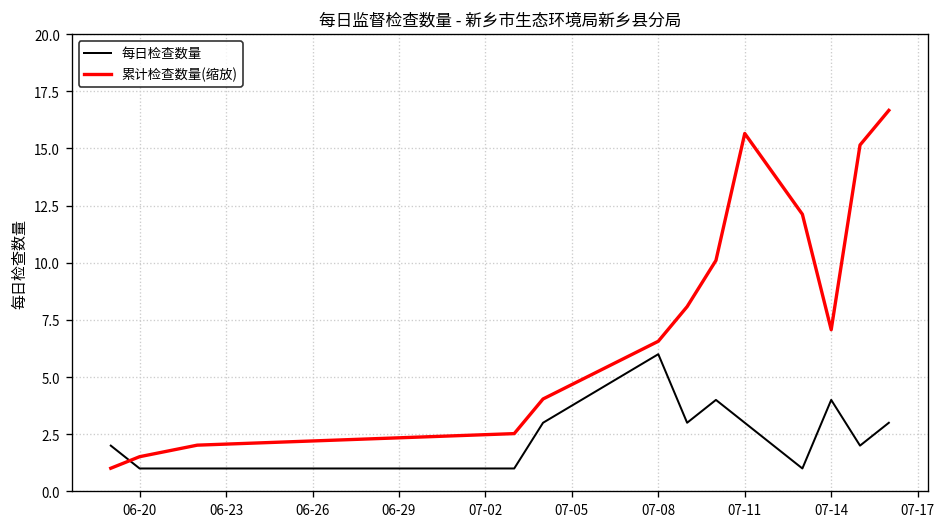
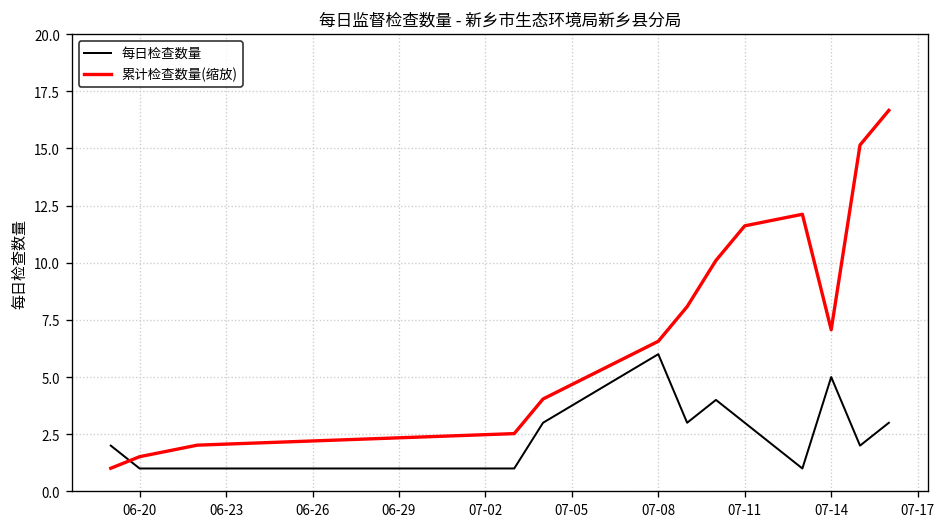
累计检查数量(缩放), 07-11: 15.7 -> 11.6
每日检查数量, 07-14: 4 -> 5
